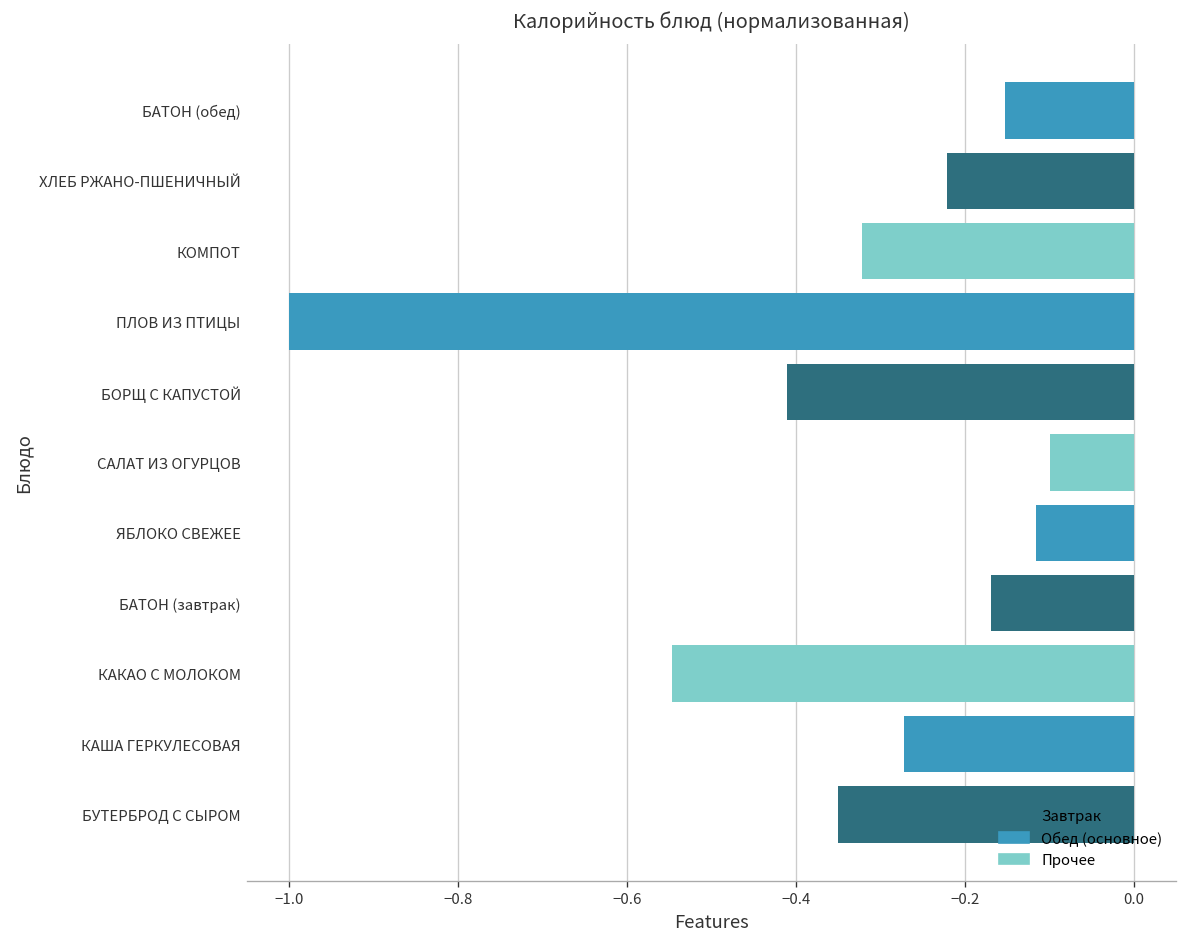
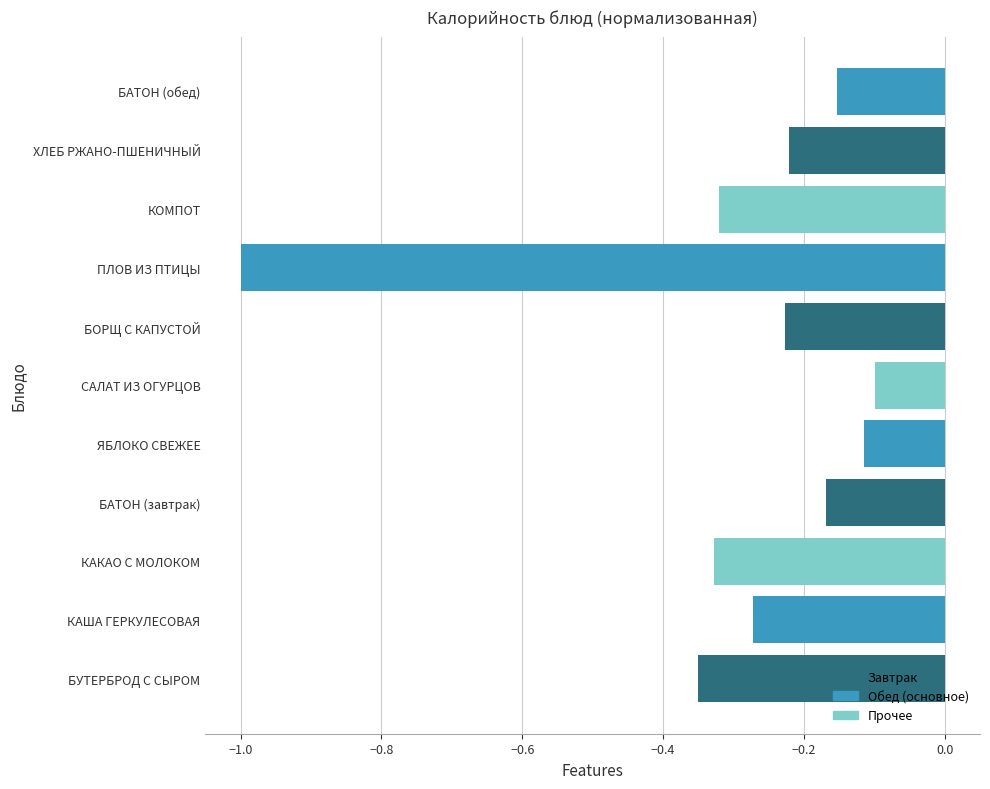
БОРЩ С КАПУСТОЙ: -0.41 -> -0.23
КАКАО С МОЛОКОМ: -0.55 -> -0.33
